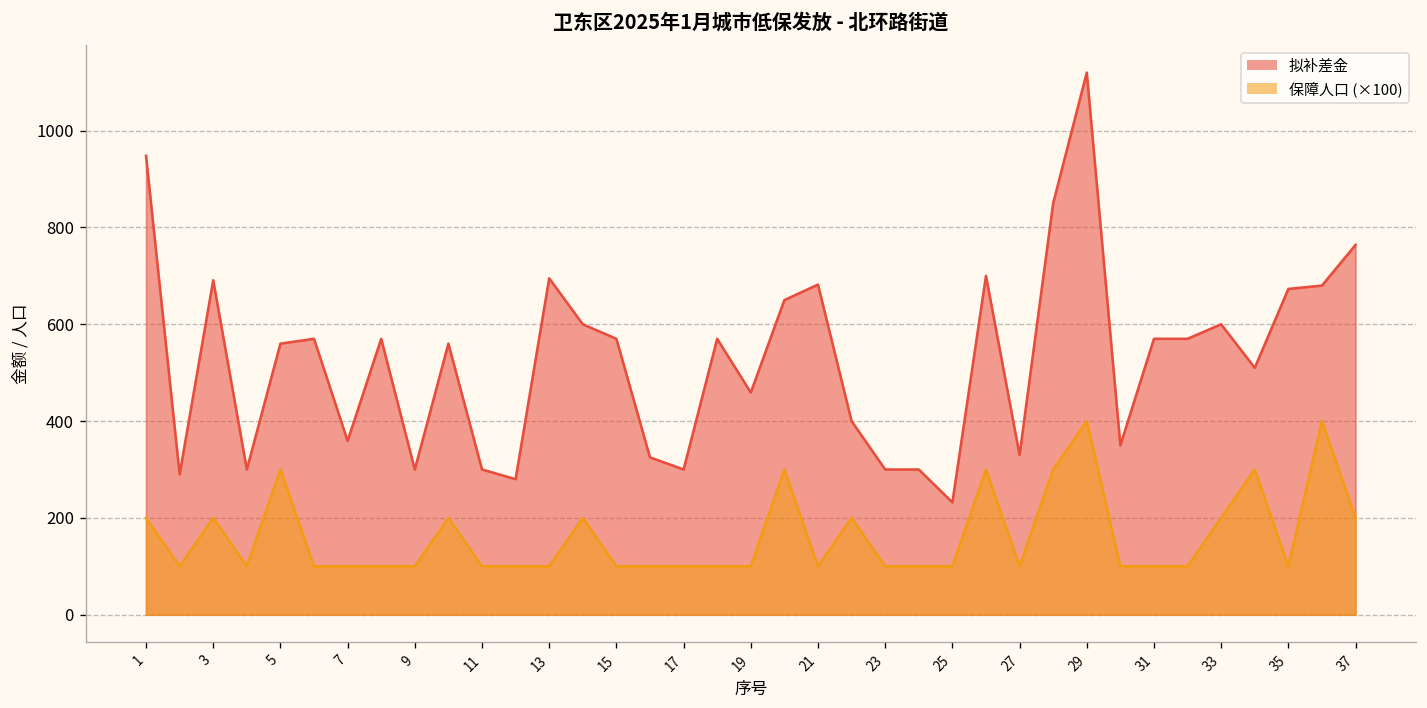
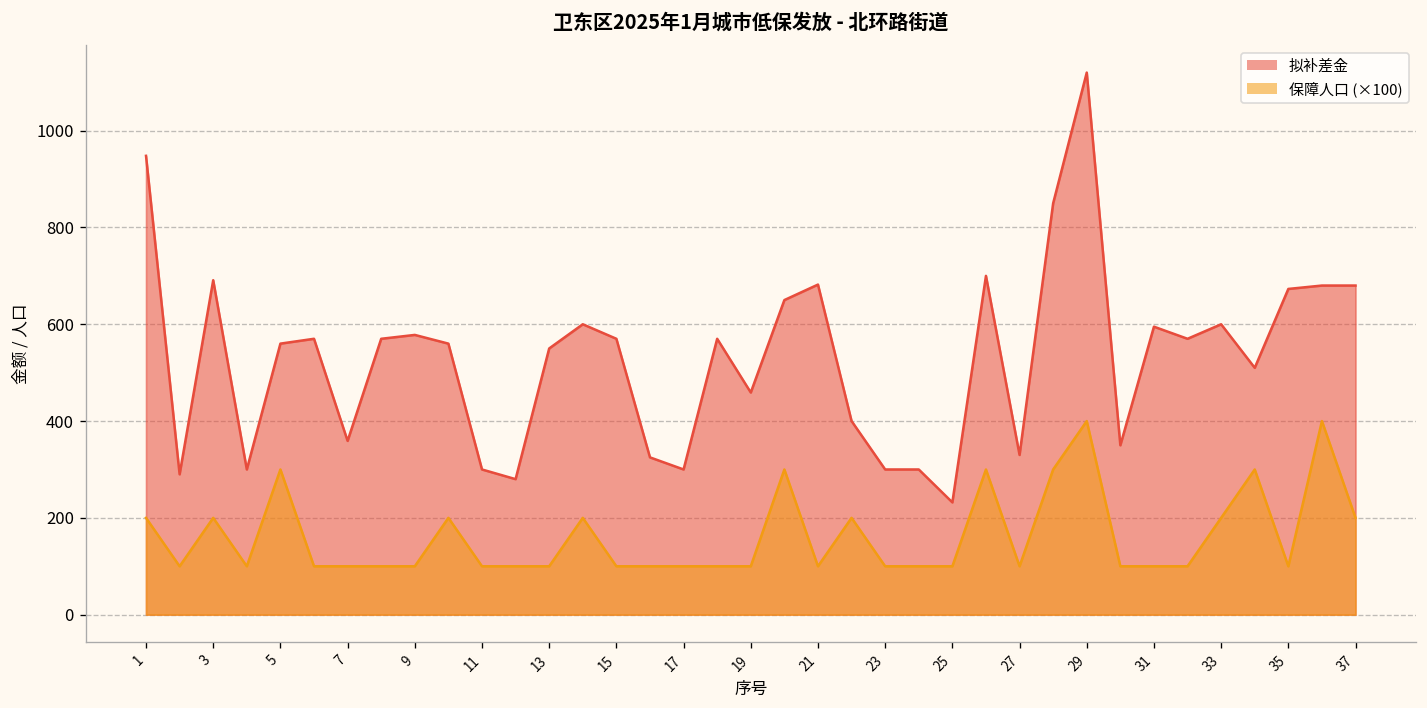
拟补差金, 9: 300 -> 580
拟补差金, 13: 700 -> 550
拟补差金, 31: 570 -> 600
拟补差金, 37: 760 -> 680
